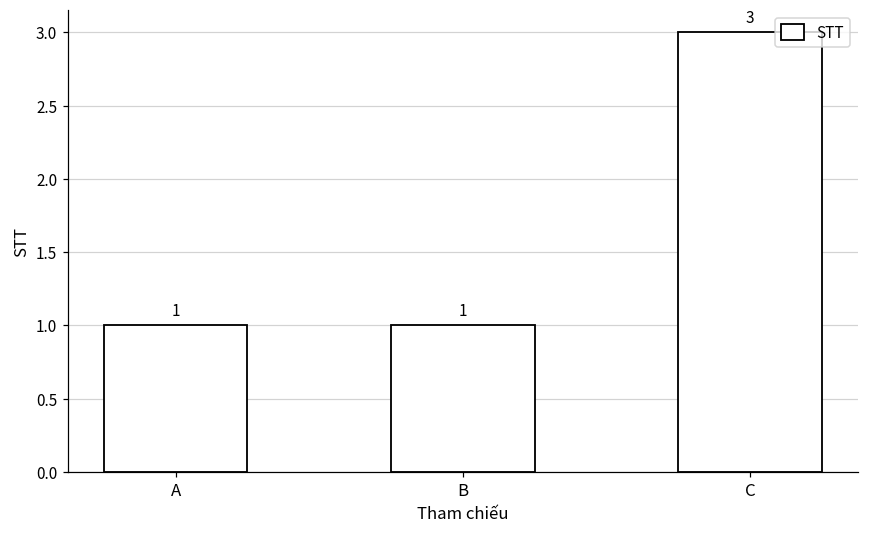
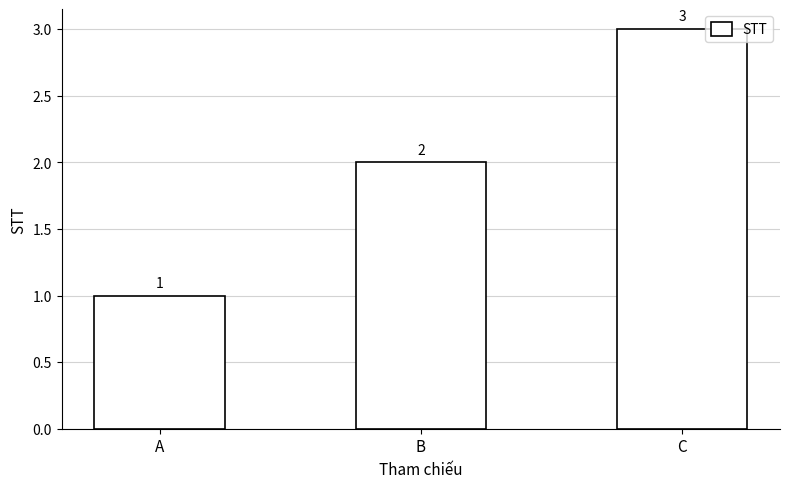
B: 1 -> 2
